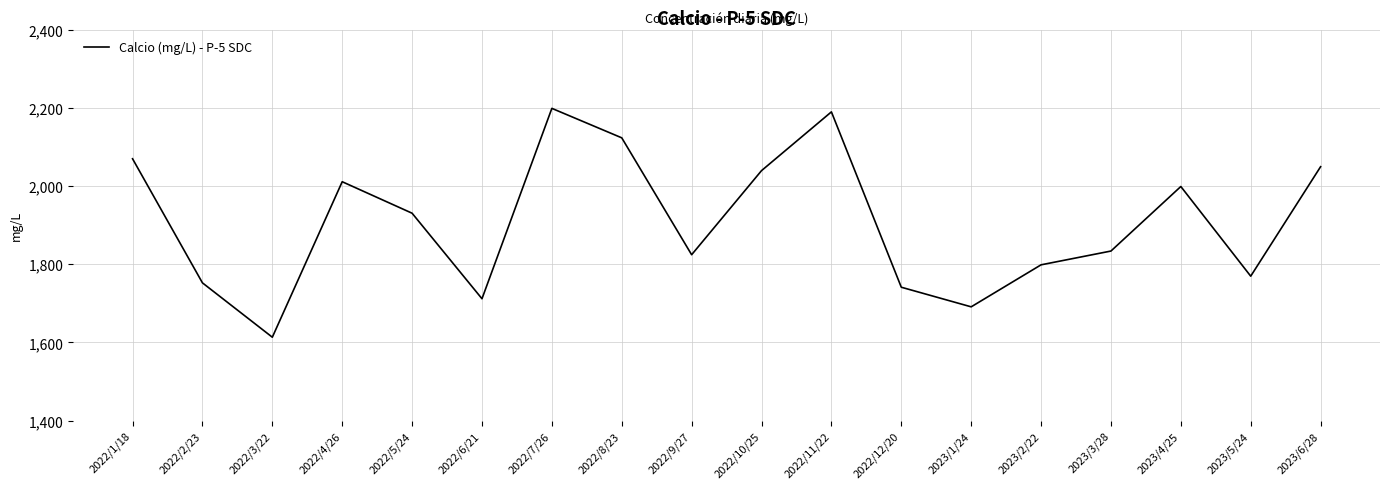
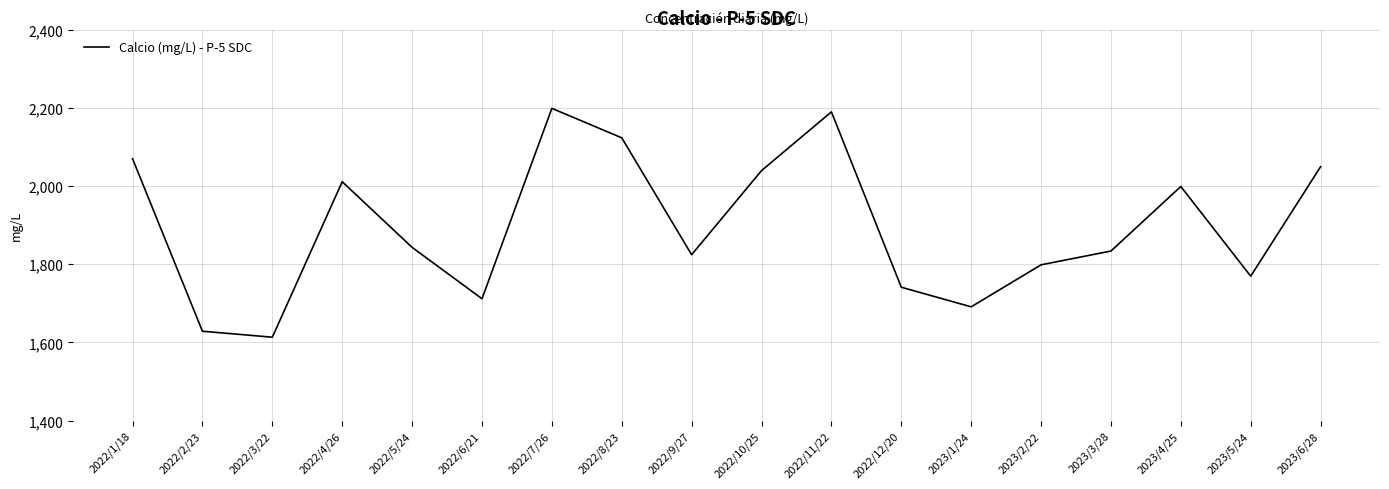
2022/2/23: 1,750 -> 1,630
2022/5/24: 1,930 -> 1,840
